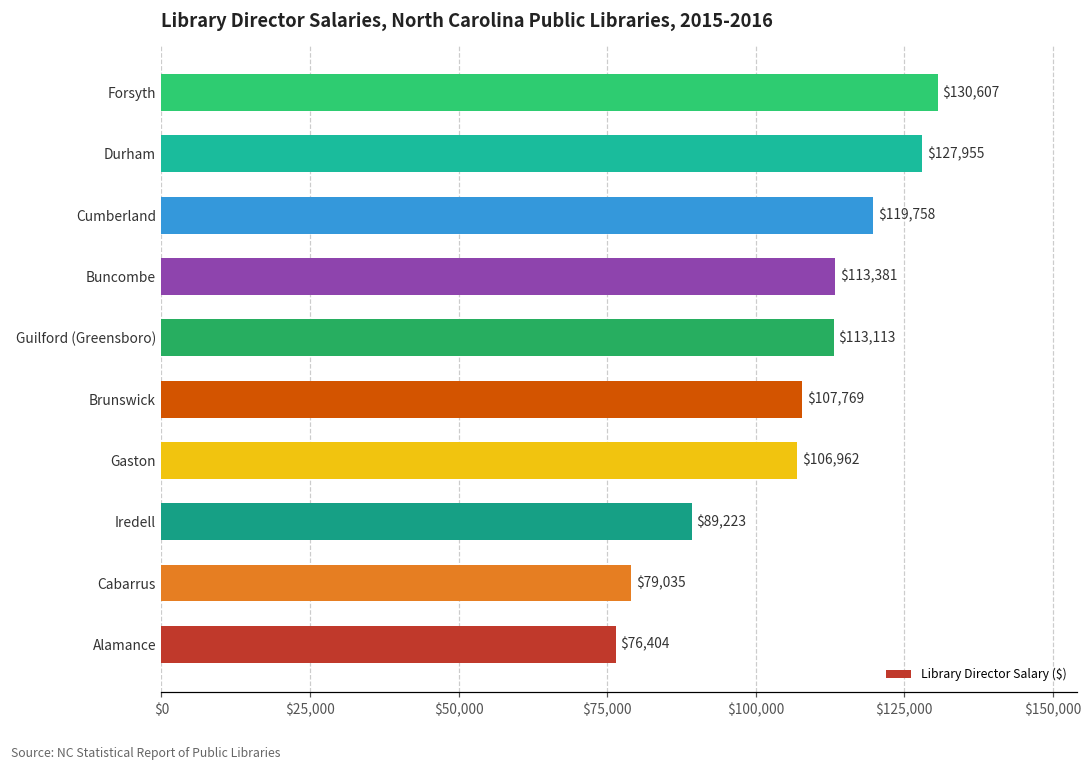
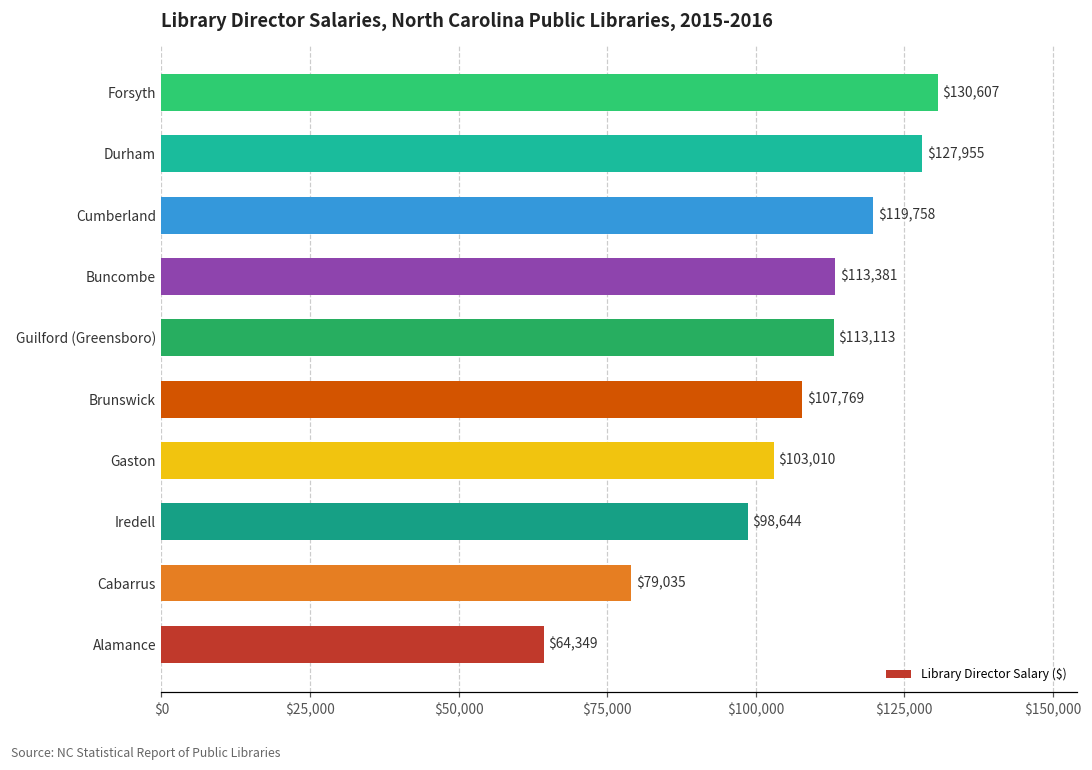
Gaston: $106,962 -> $103,010
Iredell: $89,223 -> $98,644
Alamance: $76,404 -> $64,349
